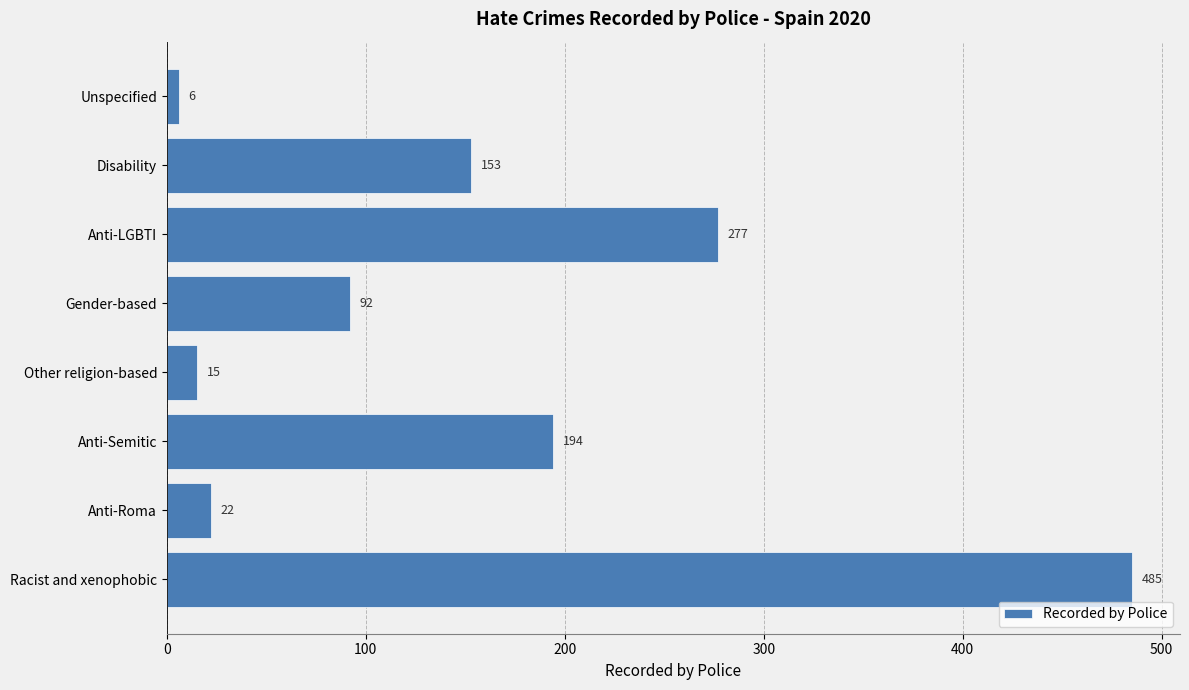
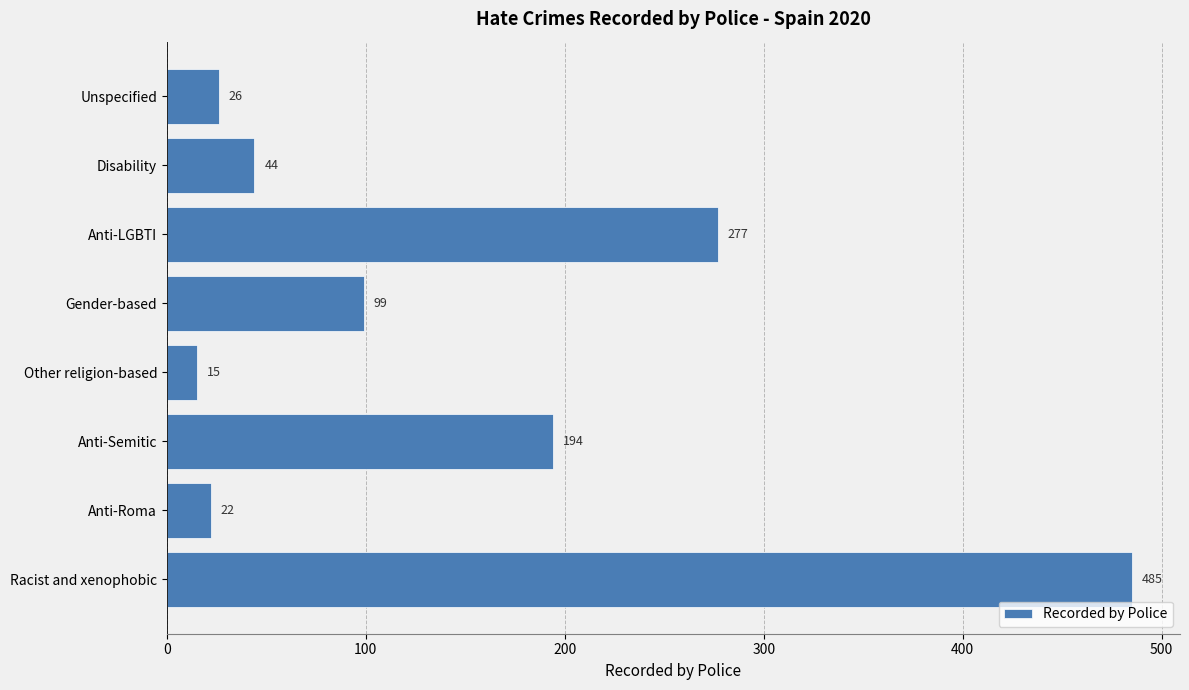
Unspecified: 6 -> 26
Disability: 153 -> 44
Gender-based: 92 -> 99
